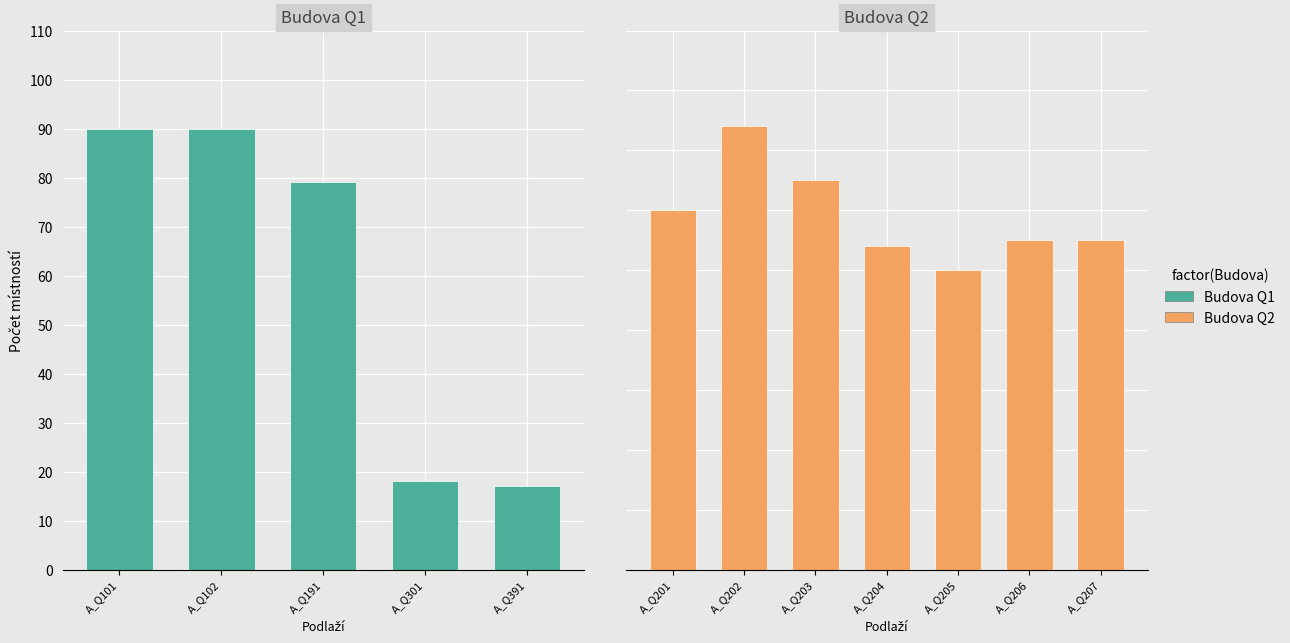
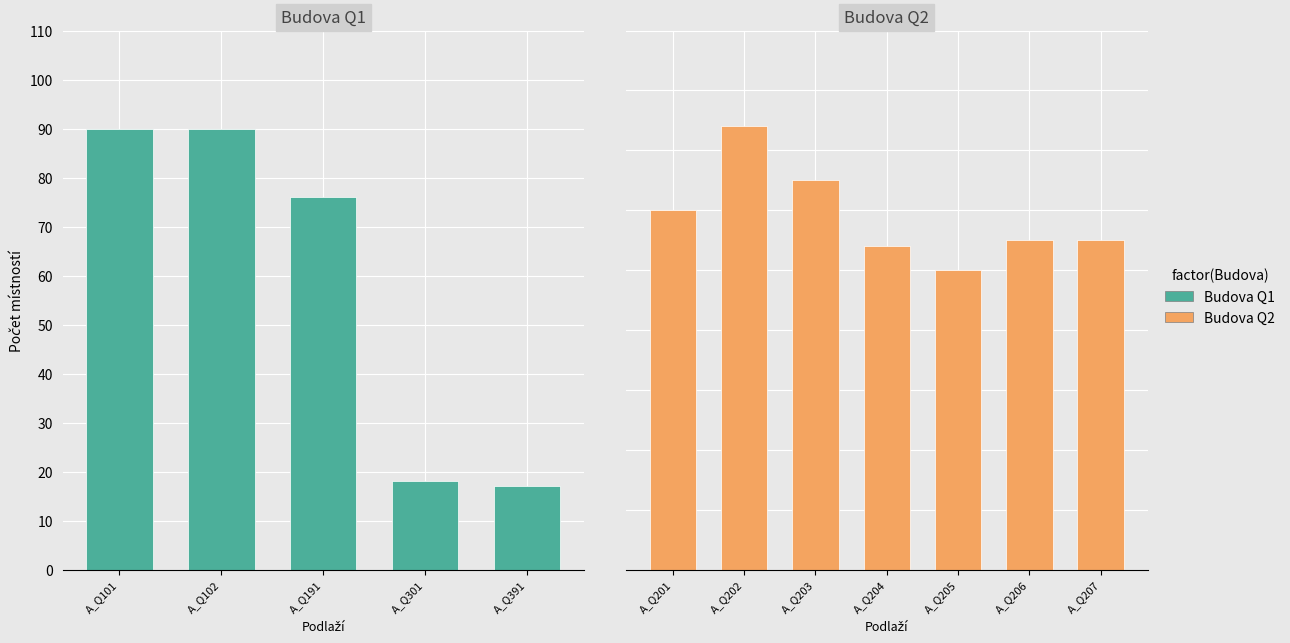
Budova Q1, A_Q191: 79 -> 76
